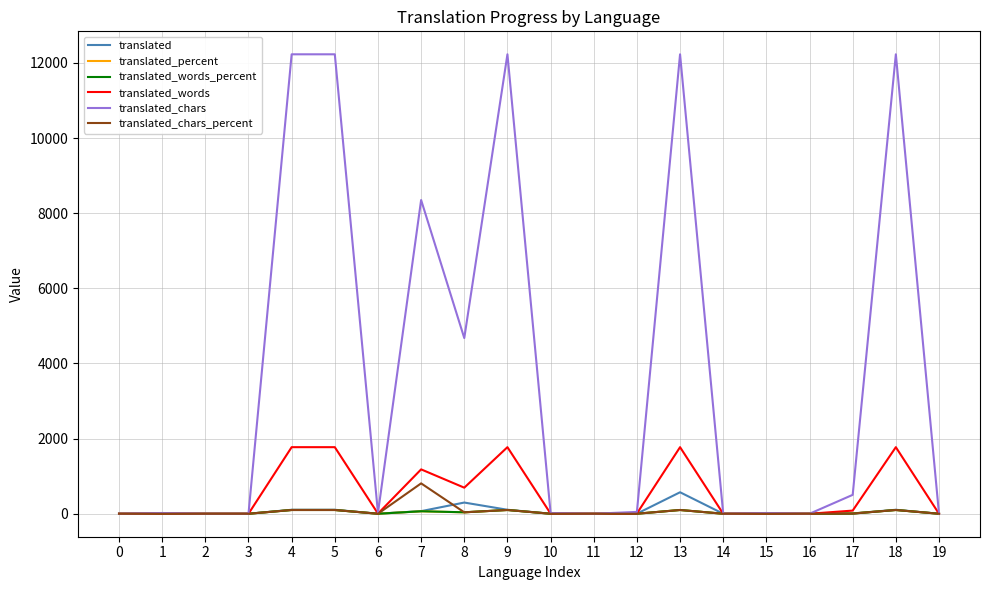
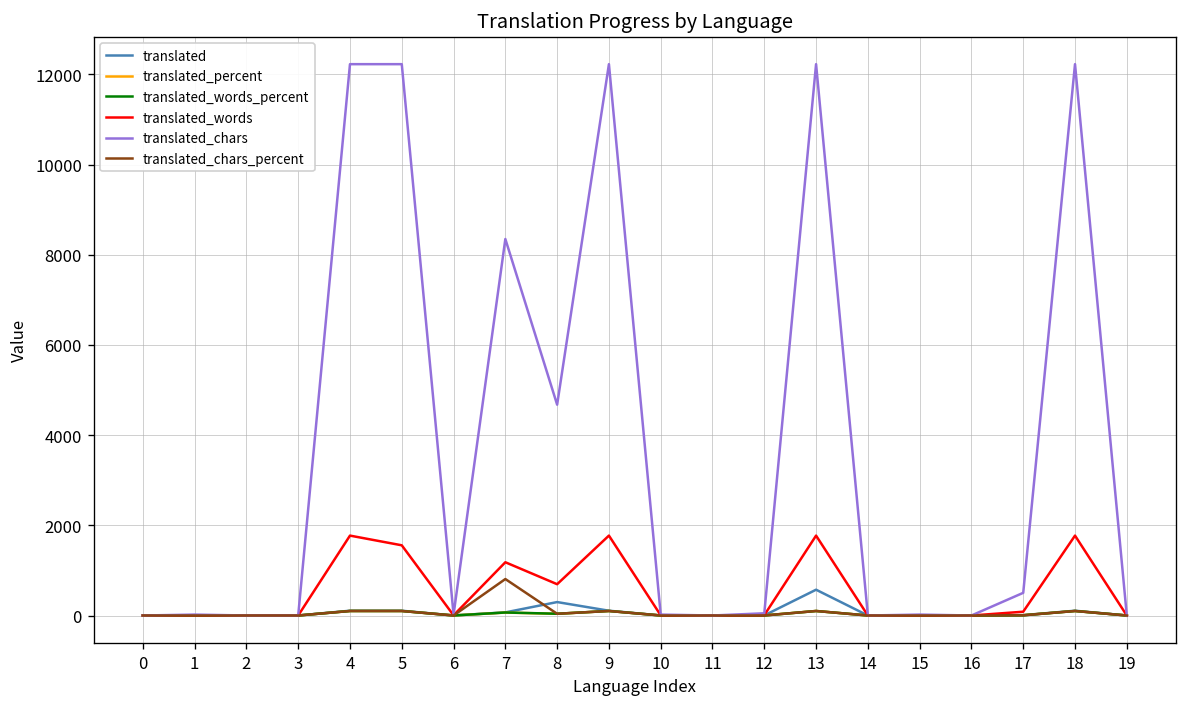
translated_words, 5: 1800 -> 1600
